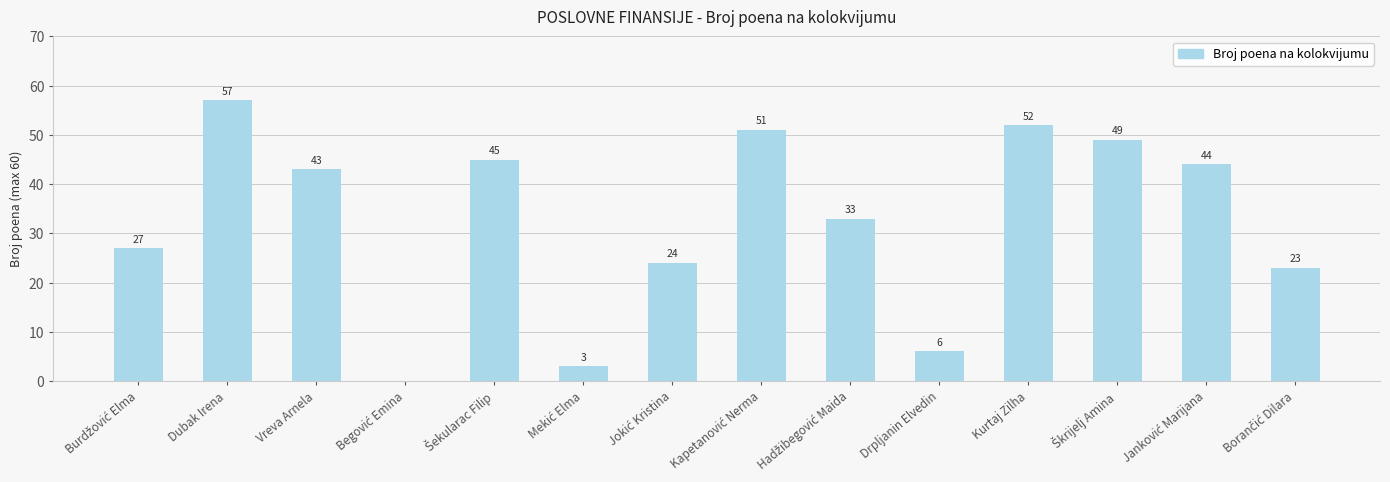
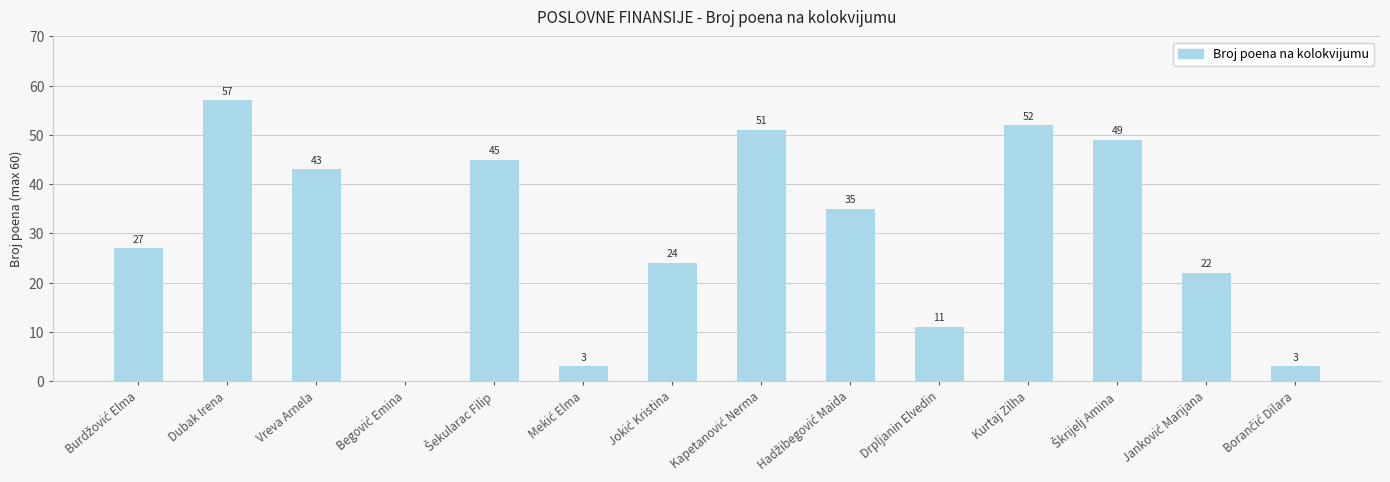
Hadžibegović Maida: 33 -> 35
Drpljanin Elvedin: 6 -> 11
Janković Marijana: 44 -> 22
Borančić Dilara: 23 -> 3
